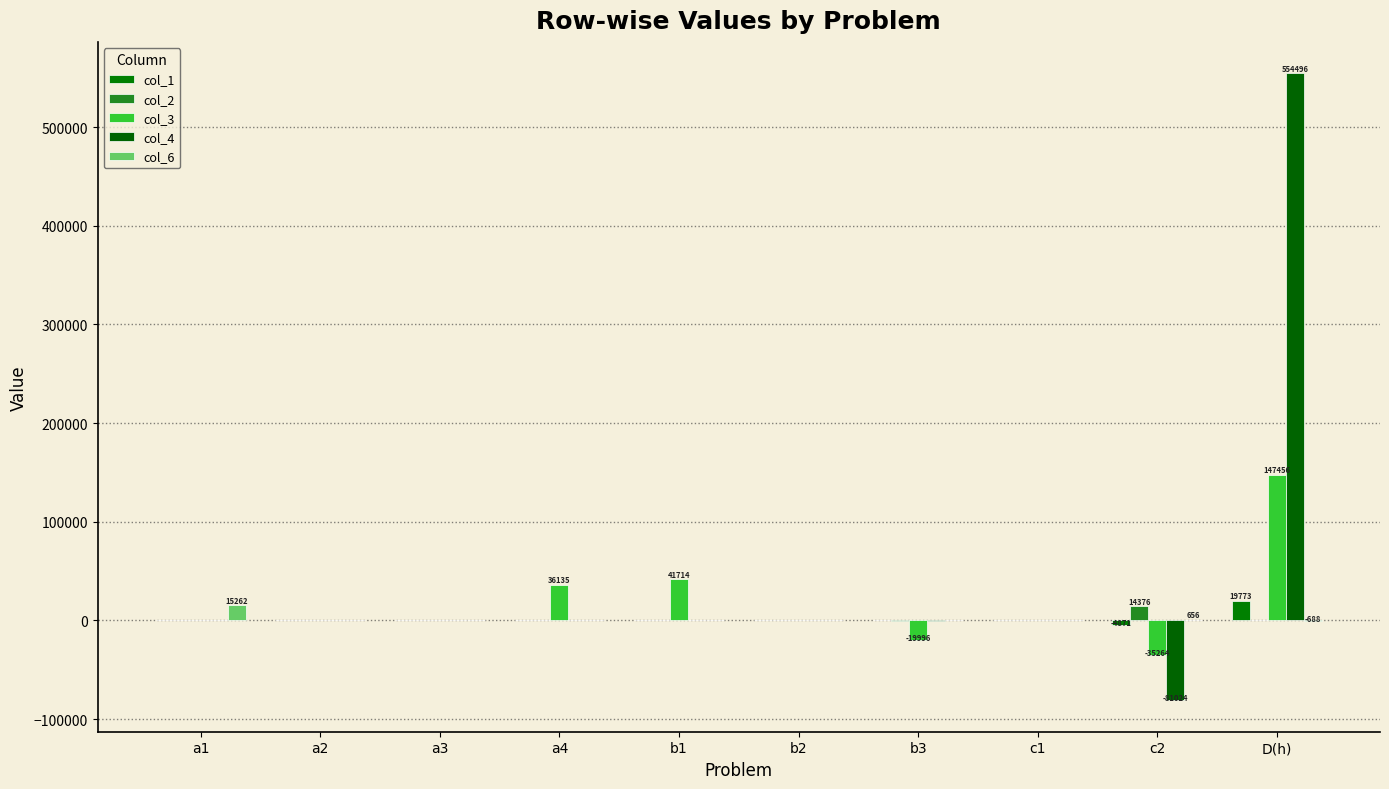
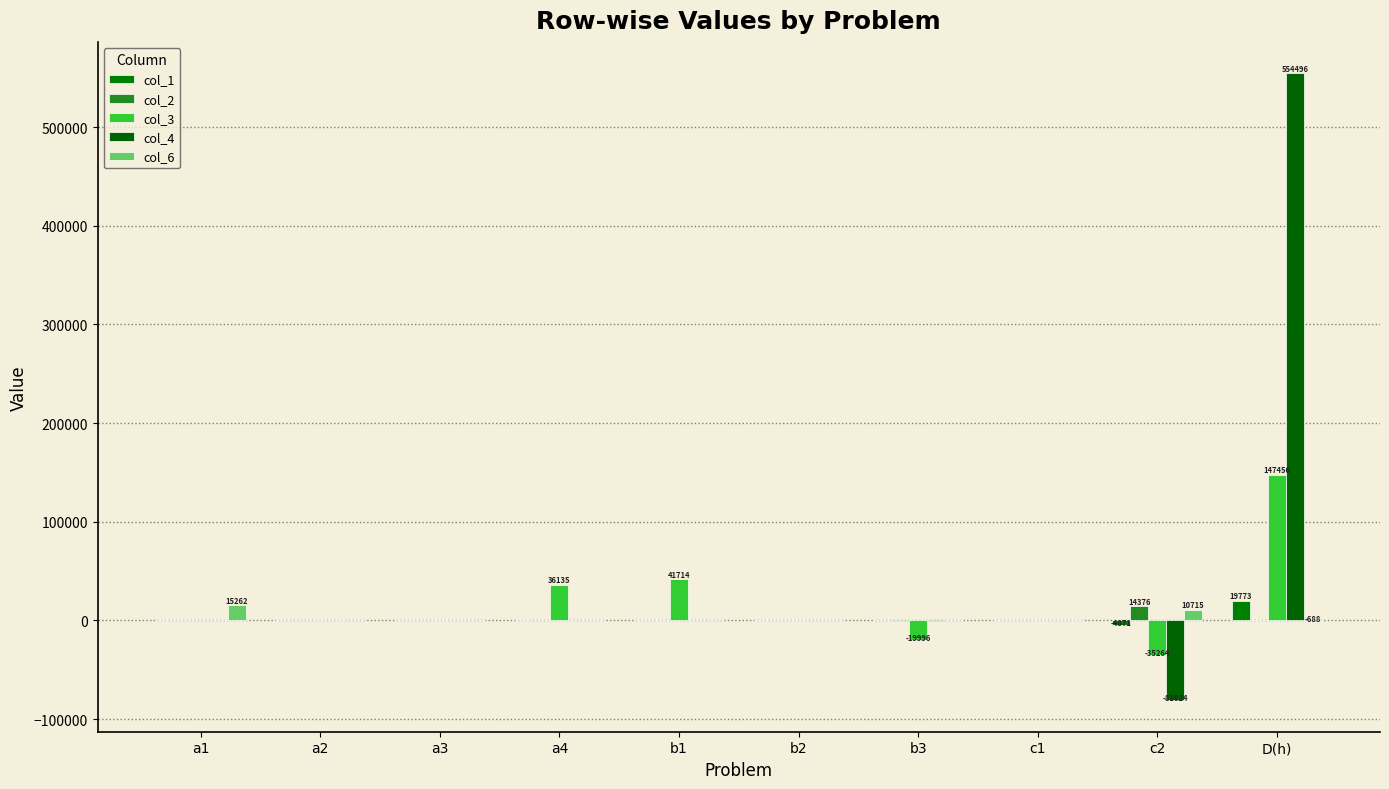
col_6, c2: 656 -> 10715
